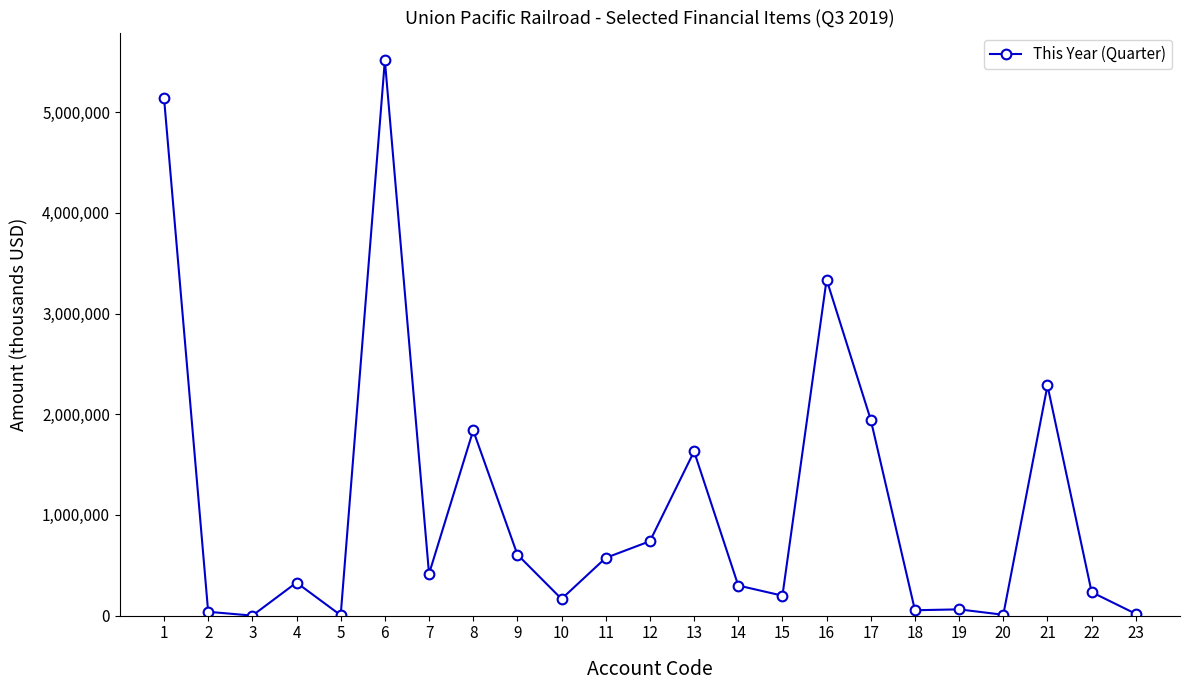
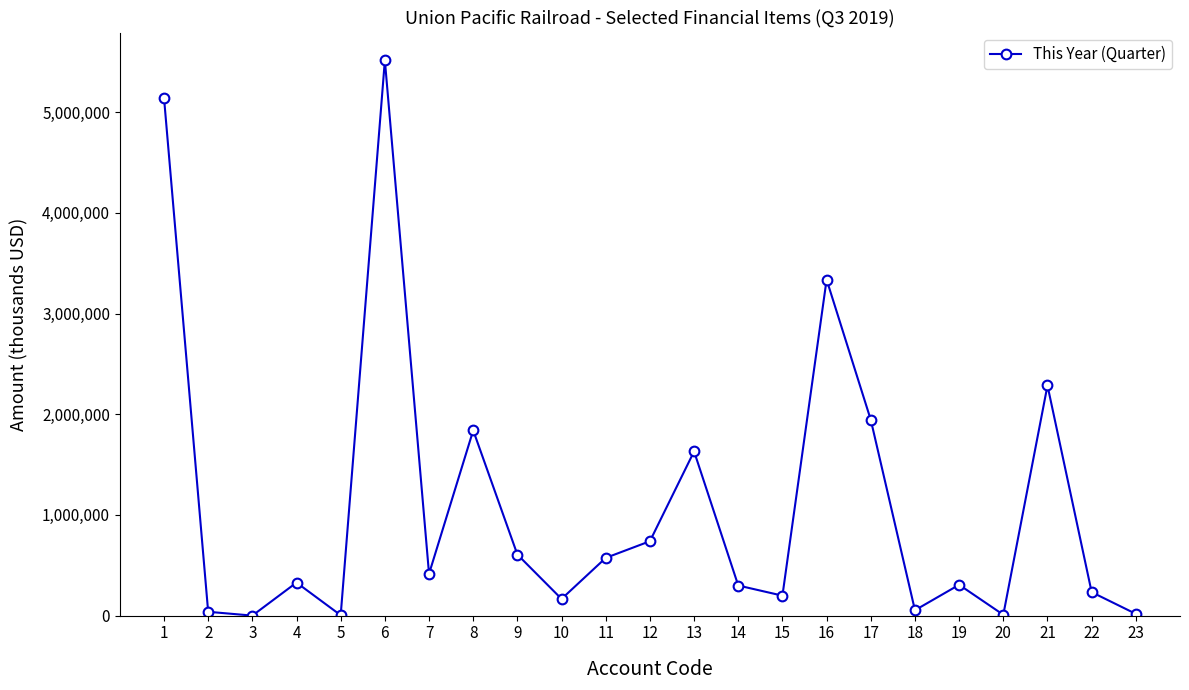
19: 60,000 -> 310,000
